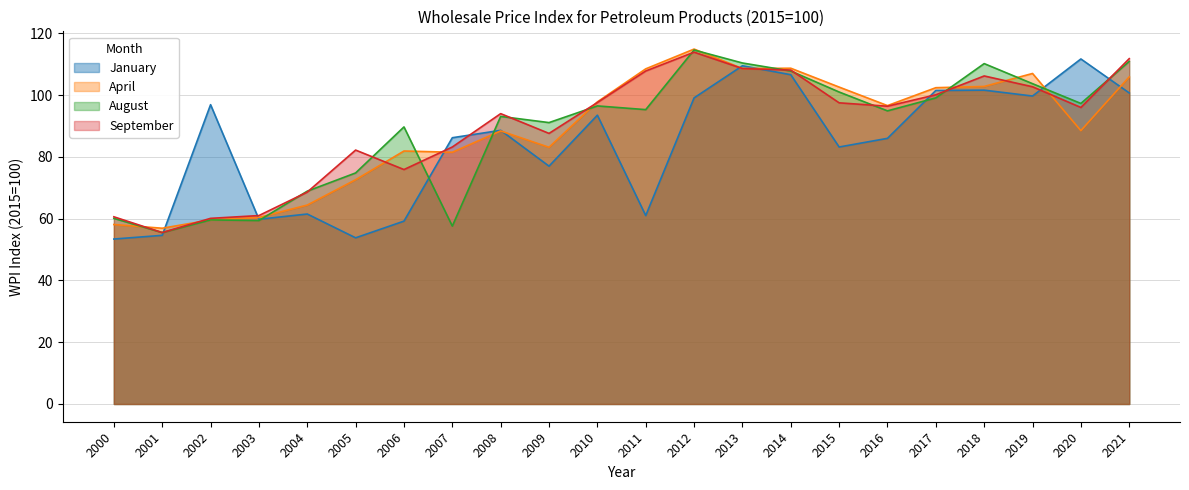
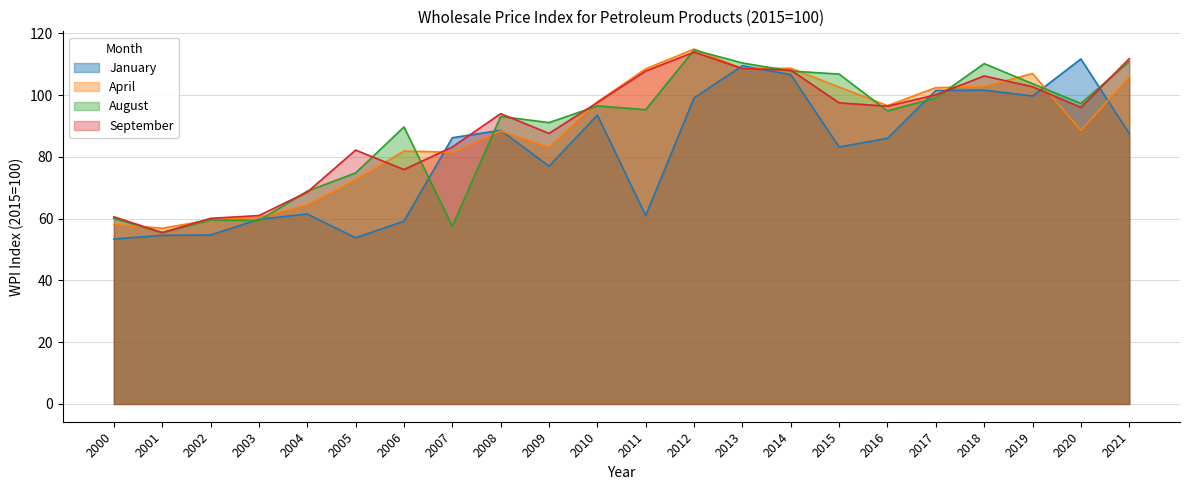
January, 2002: 97 -> 55
August, 2015: 101 -> 107
January, 2021: 101 -> 88
